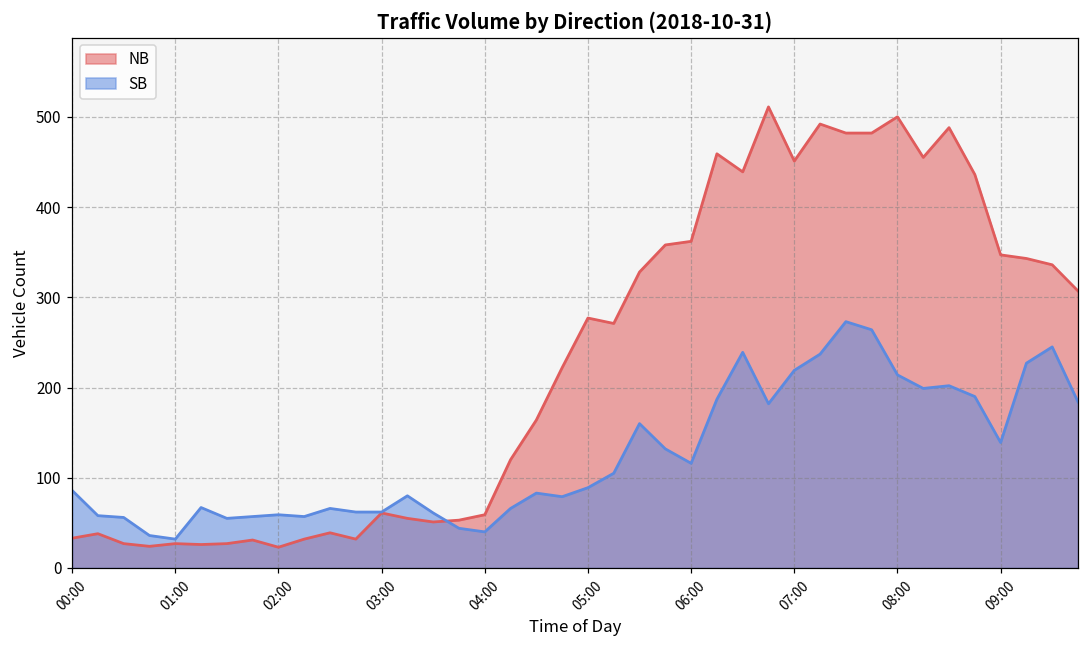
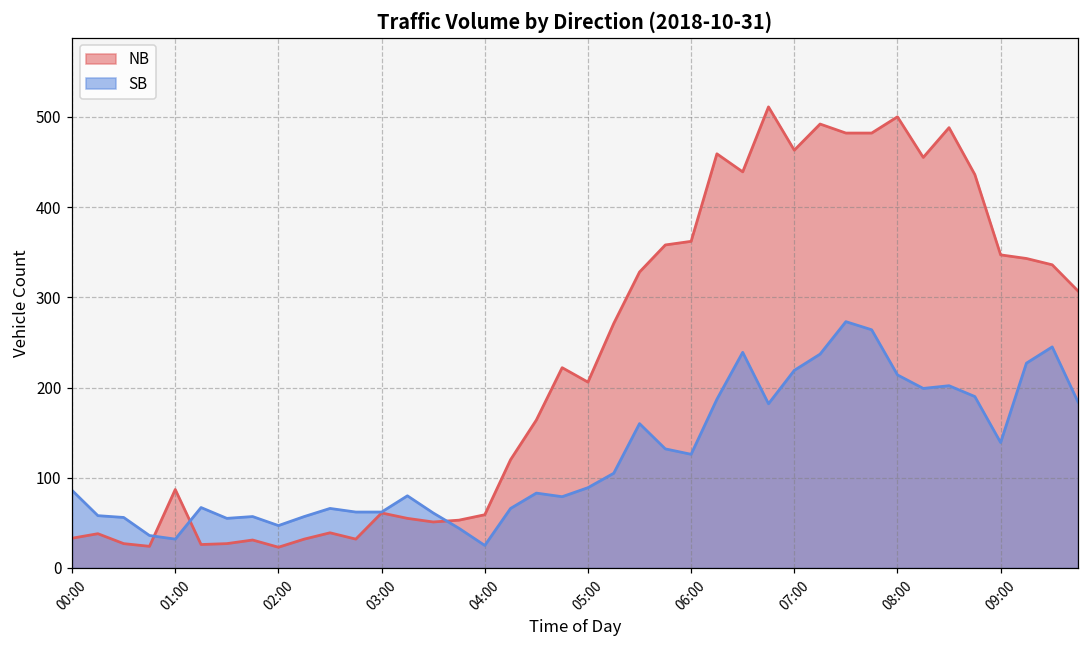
NB, 01:00: 30 -> 90
SB, 02:00: 60 -> 50
SB, 04:00: 40 -> 30
NB, 05:00: 280 -> 210
SB, 06:00: 120 -> 130
NB, 07:00: 450 -> 460
